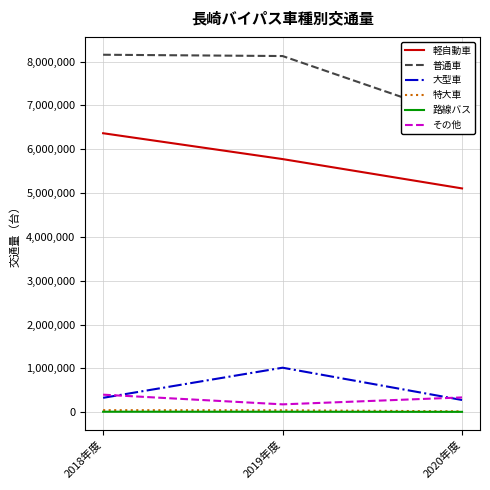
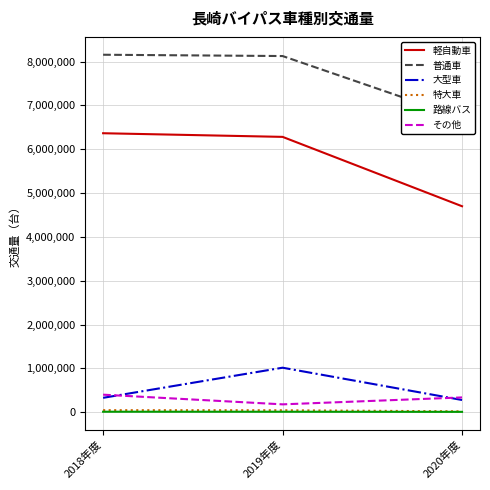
軽自動車, 2019年度: 5,800,000 -> 6,300,000
軽自動車, 2020年度: 5,100,000 -> 4,700,000
